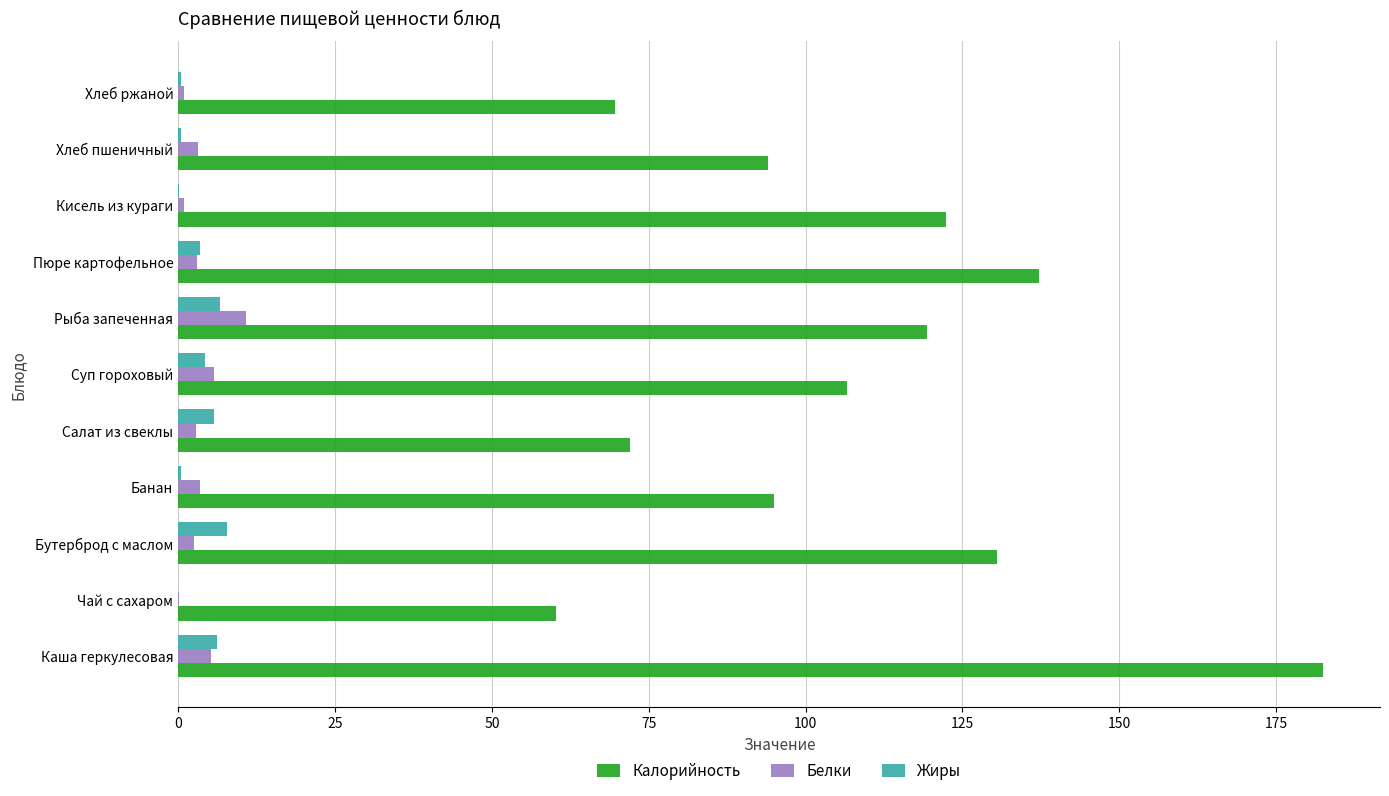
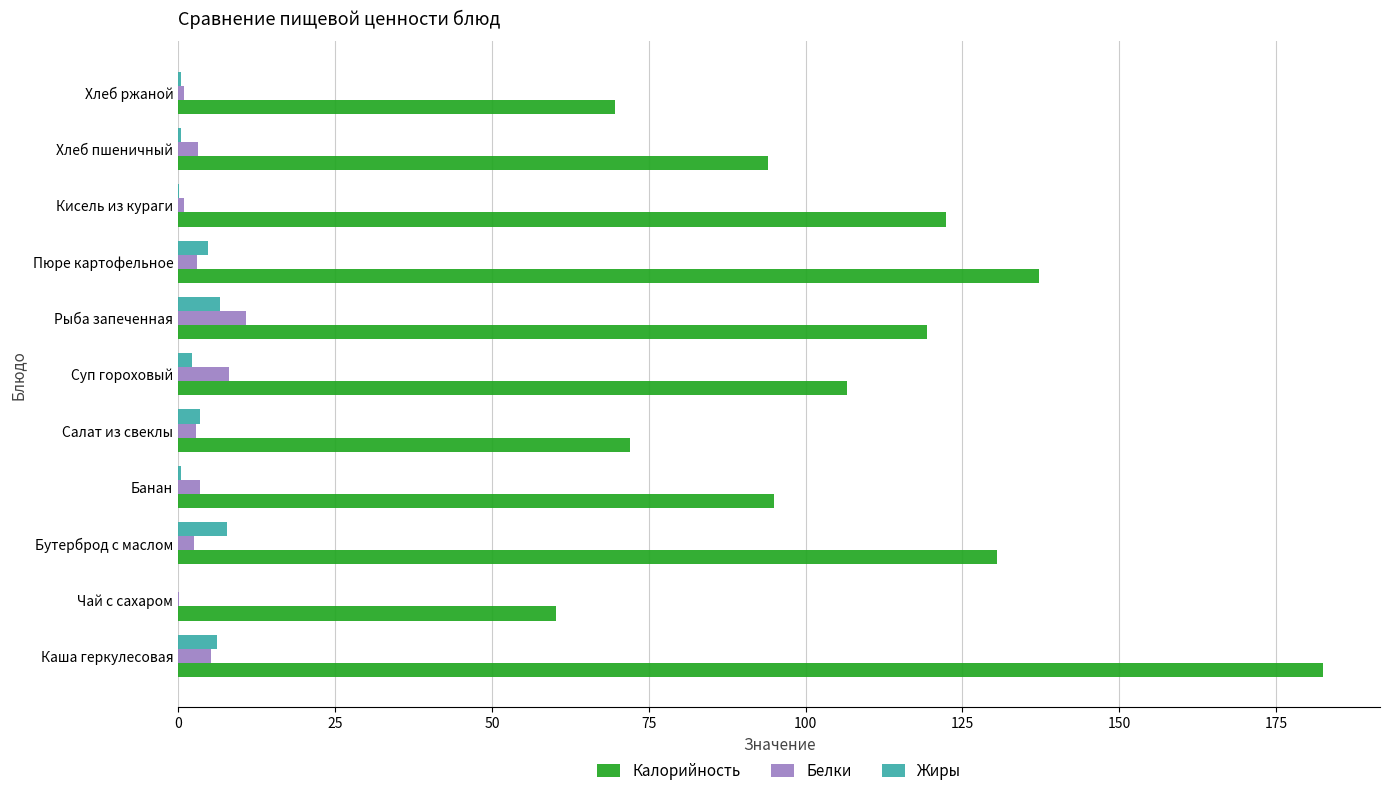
Жиры, Пюре картофельное: 4 -> 5
Жиры, Суп гороховый: 4 -> 2
Белки, Суп гороховый: 6 -> 8
Жиры, Салат из свеклы: 6 -> 4
